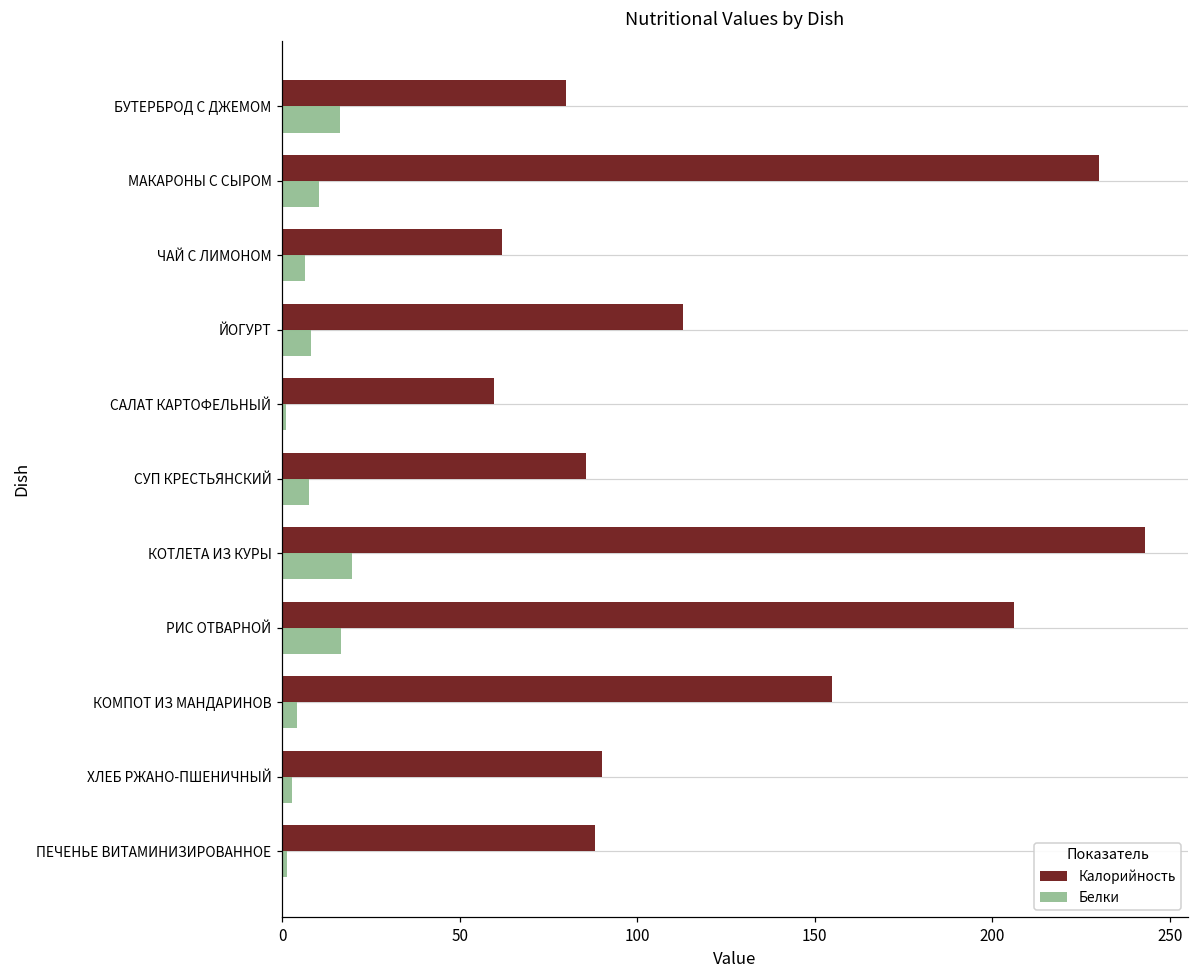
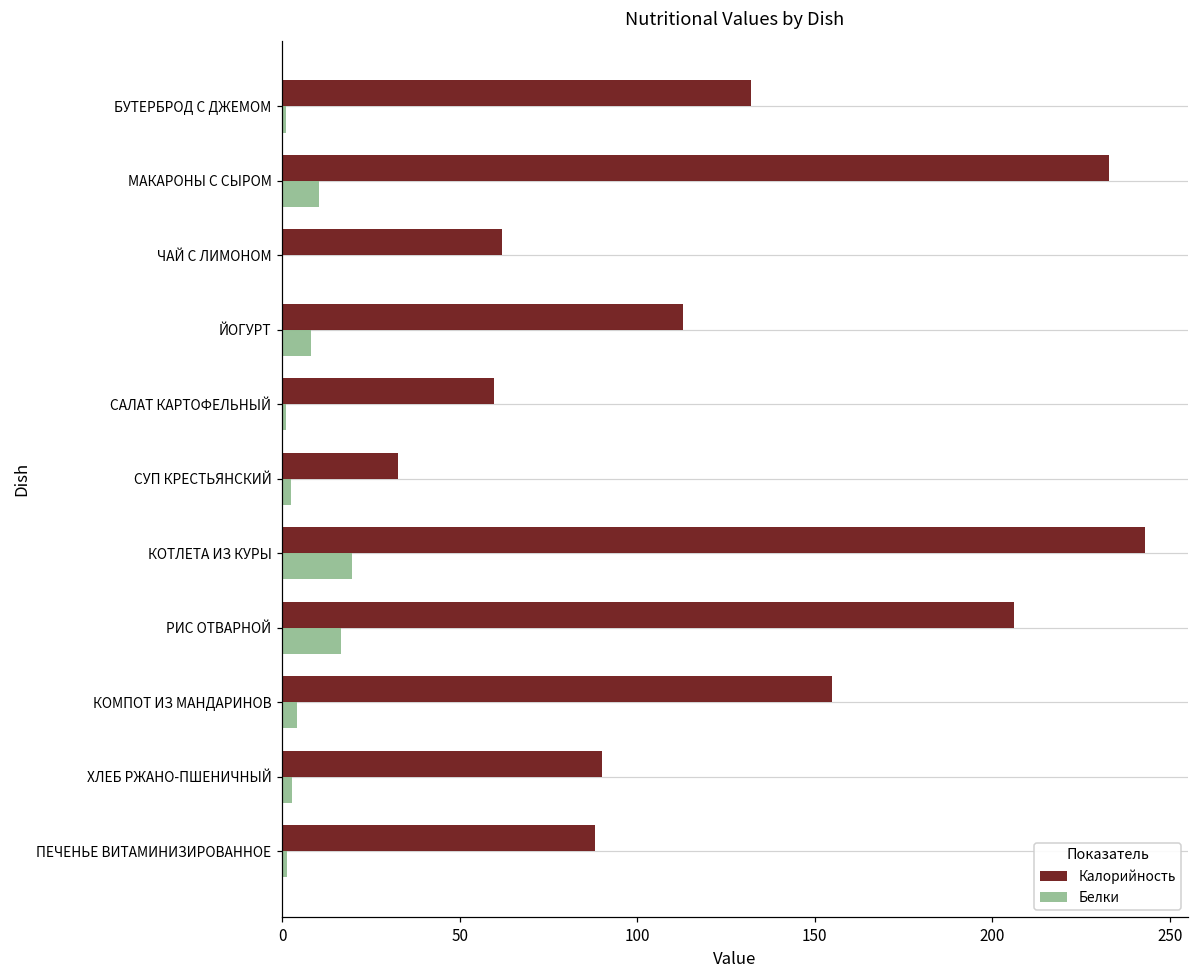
Калорийность, БУТЕРБРОД С ДЖЕМОМ: 80 -> 132
Белки, БУТЕРБРОД С ДЖЕМОМ: 16 -> 1
Калорийность, МАКАРОНЫ С СЫРОМ: 230 -> 233
Белки, ЧАЙ С ЛИМОНОМ: 6 -> 0
Калорийность, СУП КРЕСТЬЯНСКИЙ: 86 -> 33
Белки, СУП КРЕСТЬЯНСКИЙ: 8 -> 3
